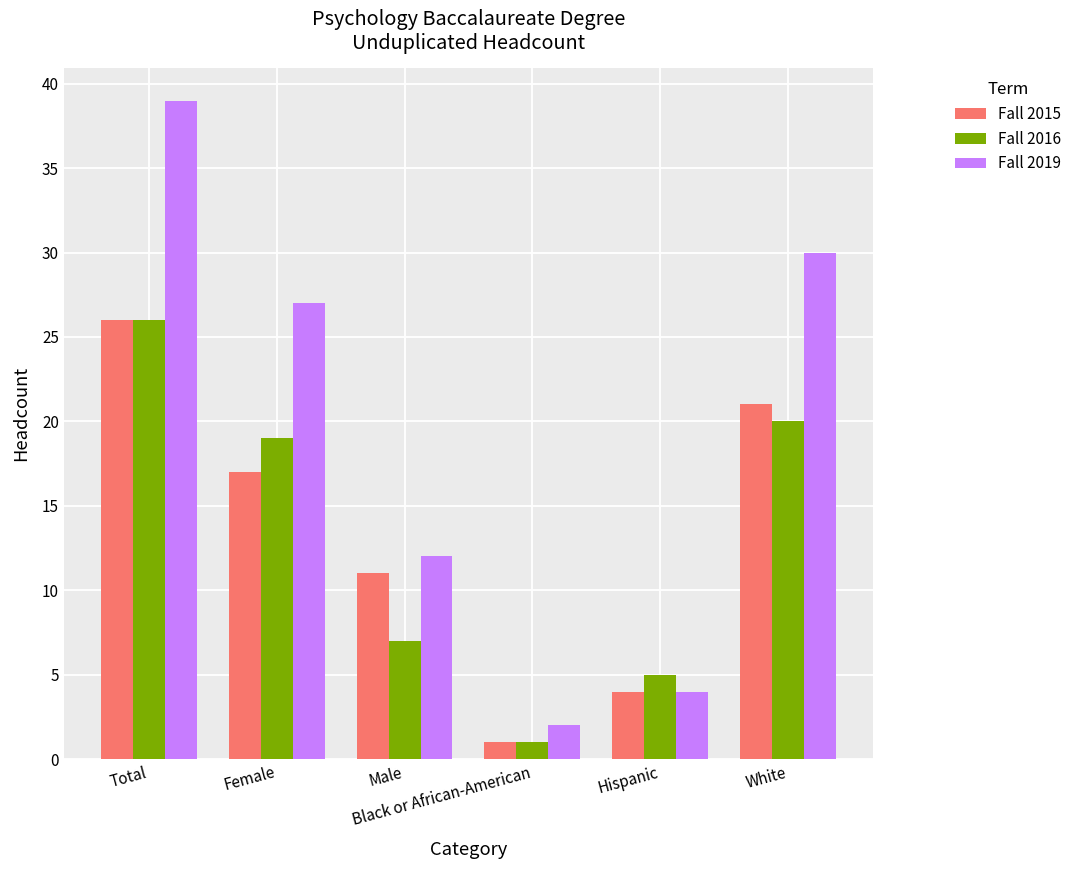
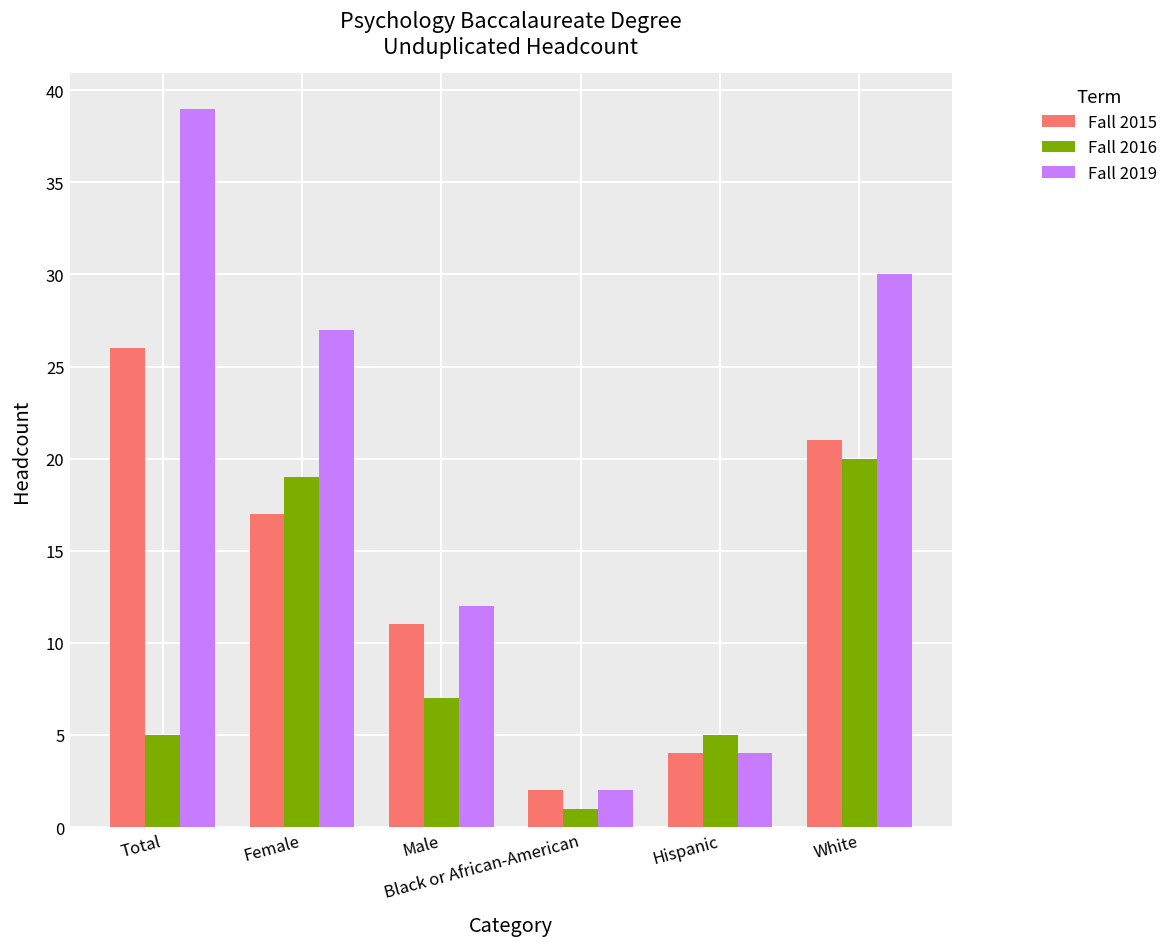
Fall 2016, Total: 26 -> 5
Fall 2015, Black or African-American: 1 -> 2
